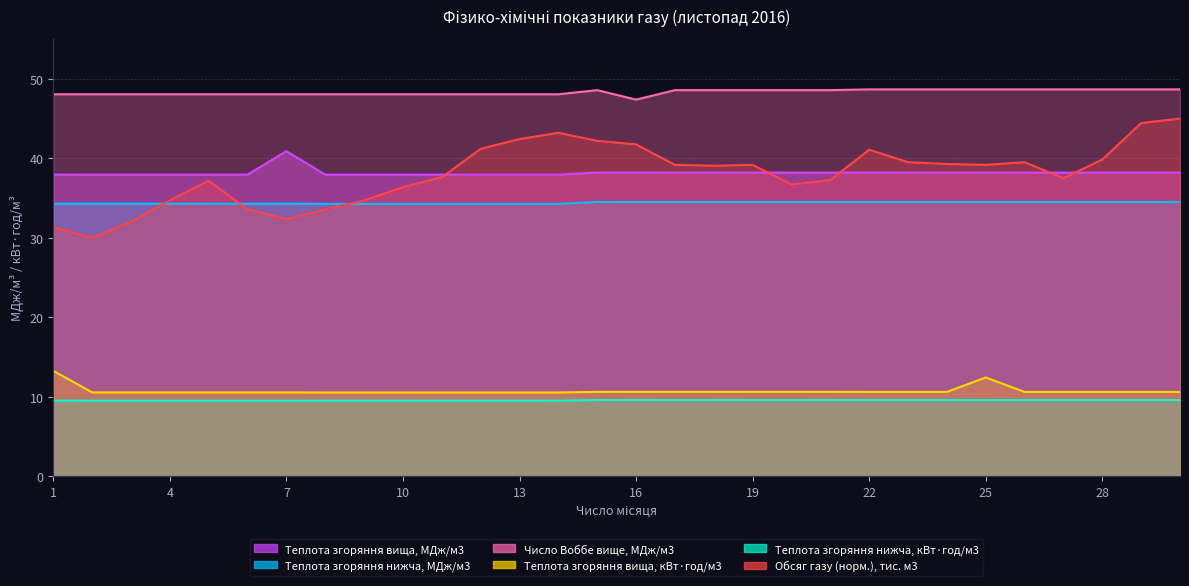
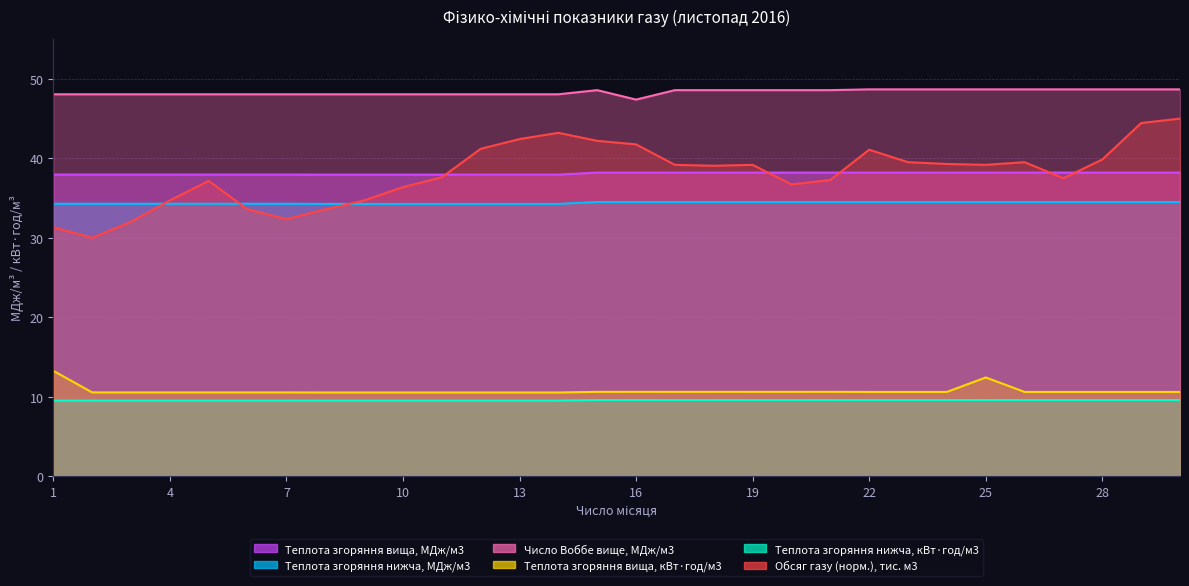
Теплота згоряння вища, МДж/м3, 7: 41 -> 38
